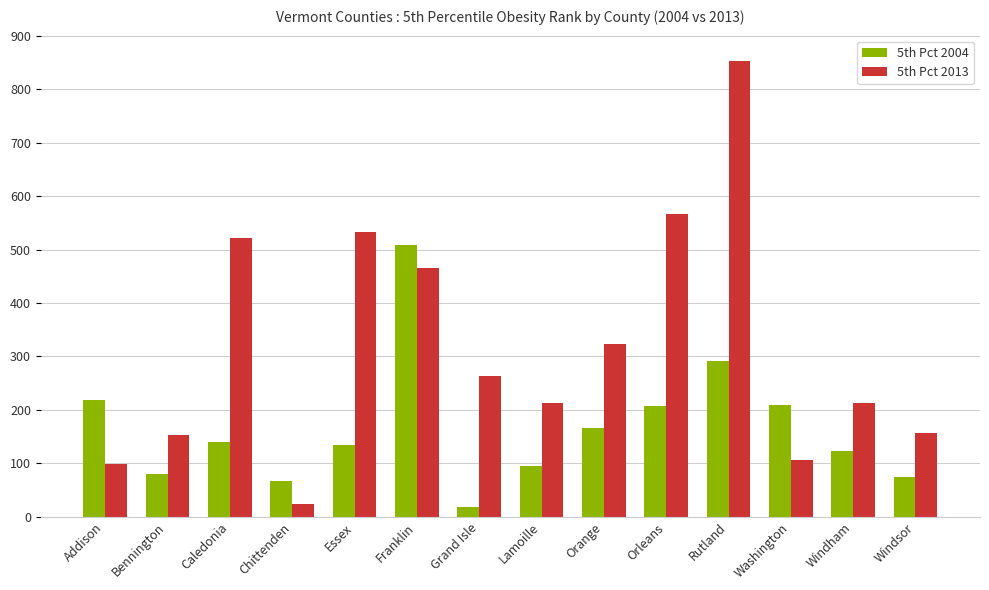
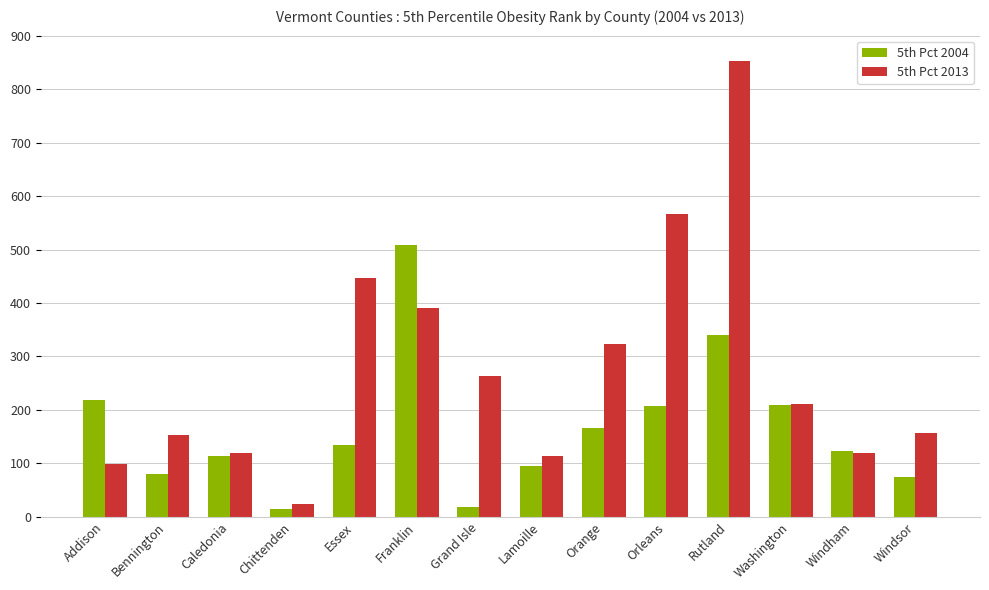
5th Pct 2004, Caledonia: 140 -> 110
5th Pct 2013, Caledonia: 520 -> 120
5th Pct 2004, Chittenden: 70 -> 20
5th Pct 2013, Essex: 530 -> 450
5th Pct 2013, Franklin: 470 -> 390
5th Pct 2013, Lamoille: 210 -> 110
5th Pct 2004, Rutland: 290 -> 340
5th Pct 2013, Washington: 110 -> 210
5th Pct 2013, Windham: 210 -> 120
